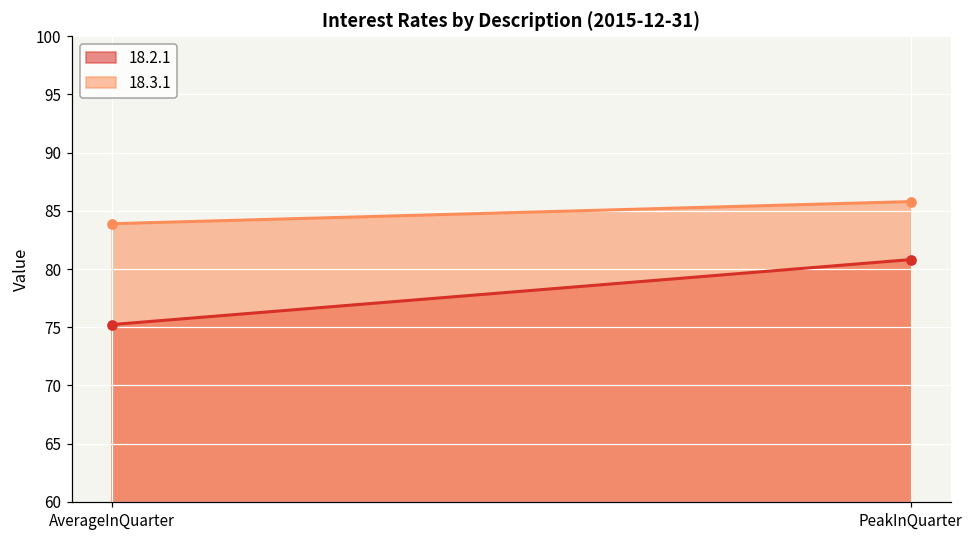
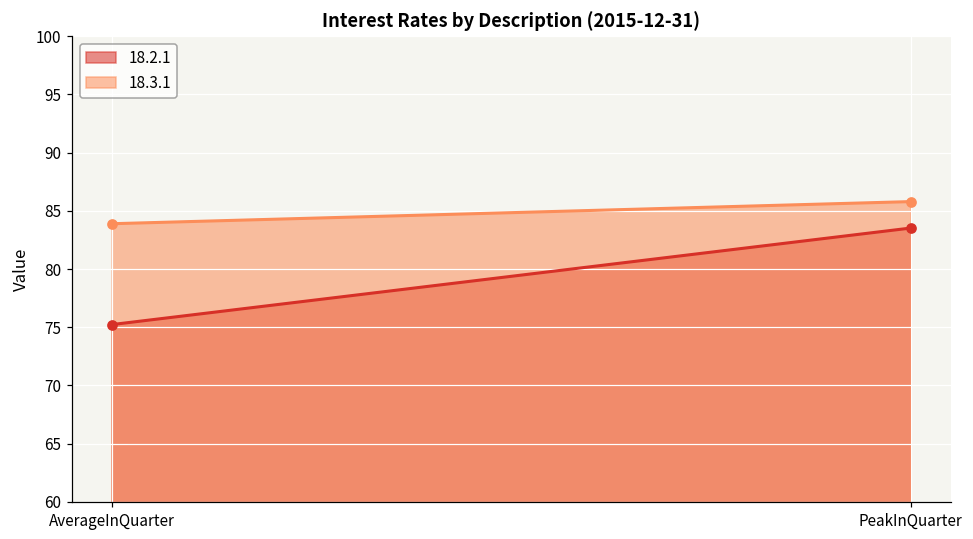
18.2.1, PeakInQuarter: 80.8 -> 83.5
